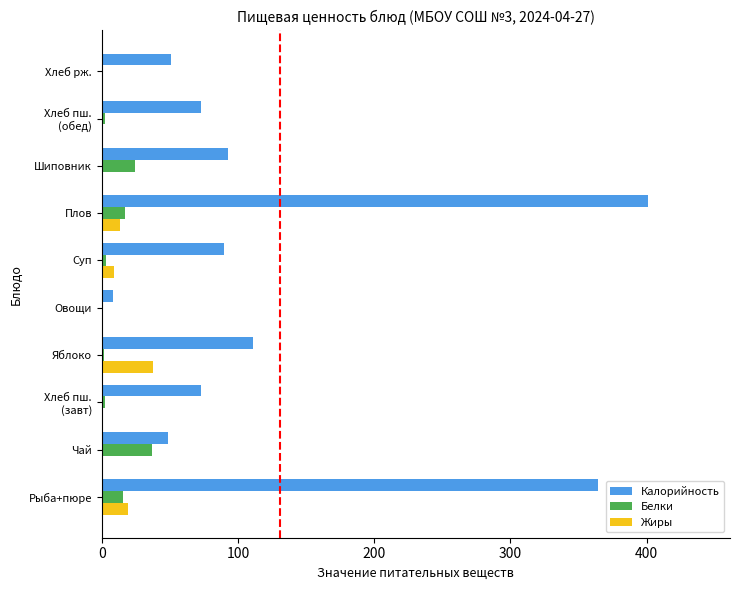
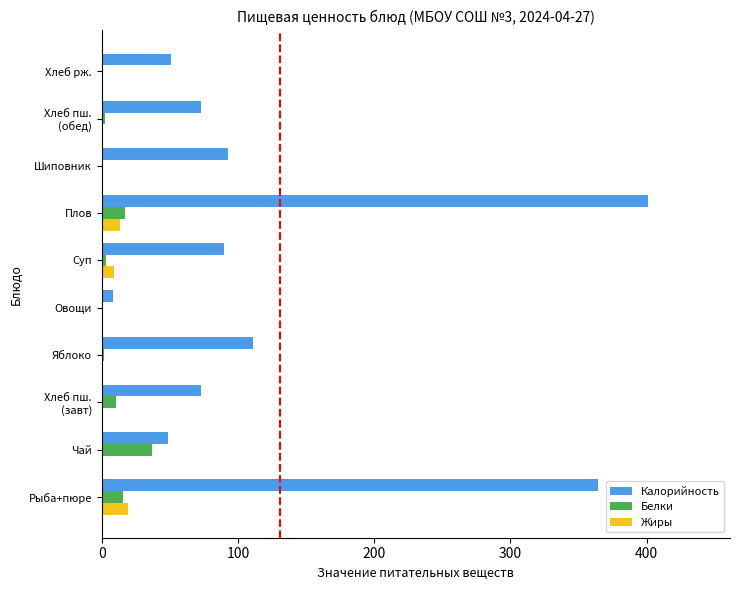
Белки, Шиповник: 25 -> 1
Жиры, Яблоко: 38 -> 1
Белки, Хлеб пш. (завт): 2 -> 10
